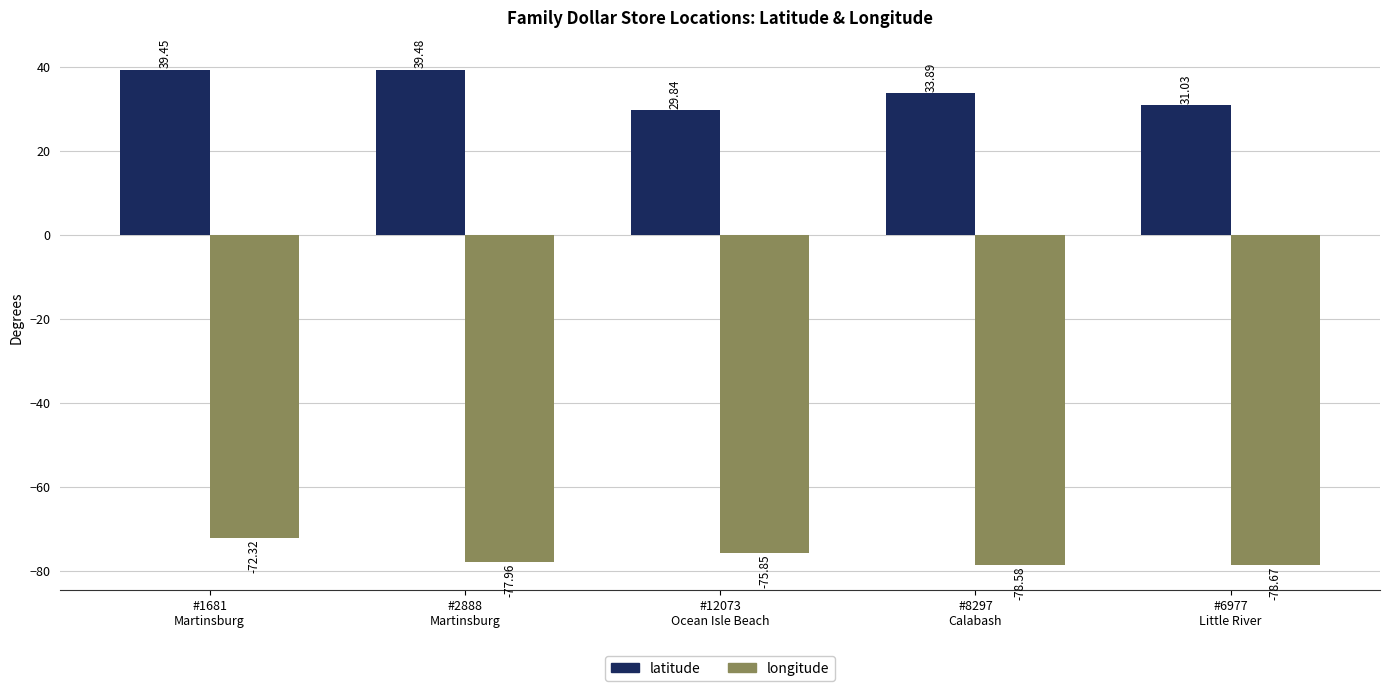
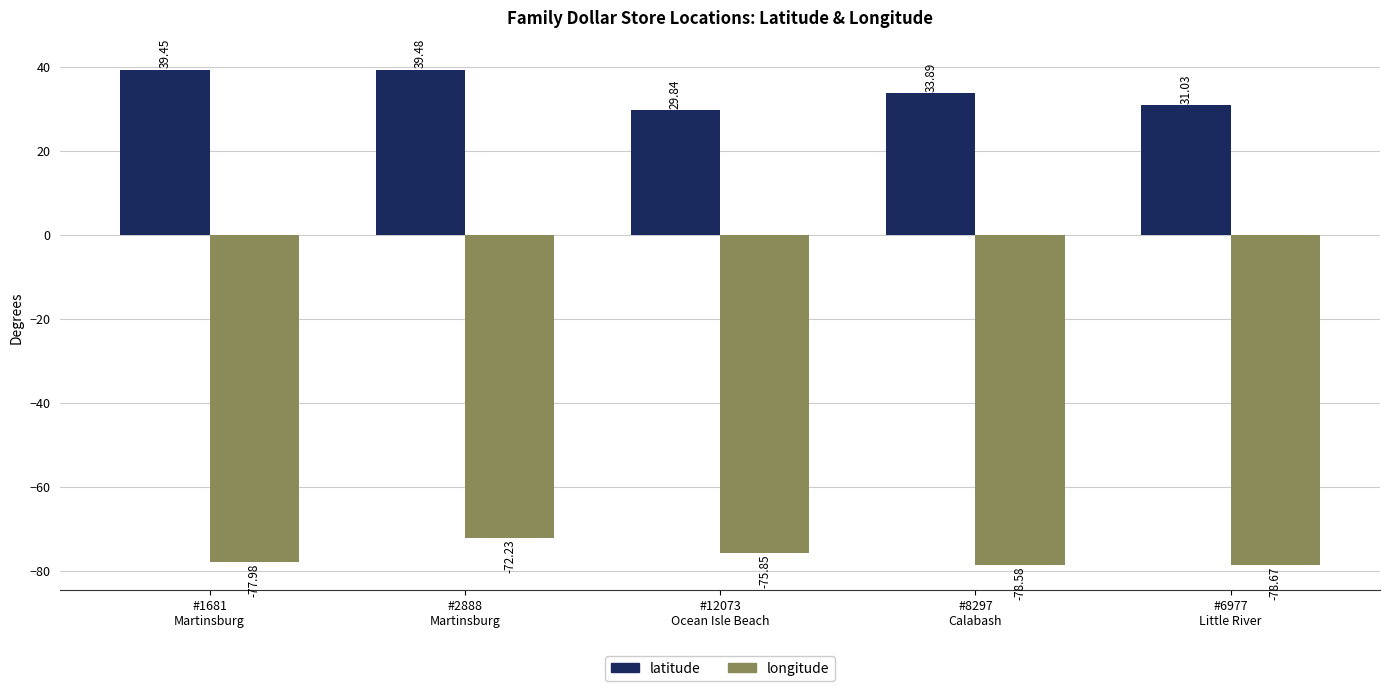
longitude, #1681 Martinsburg: -72.32 -> -77.98
longitude, #2888 Martinsburg: -77.96 -> -72.23
